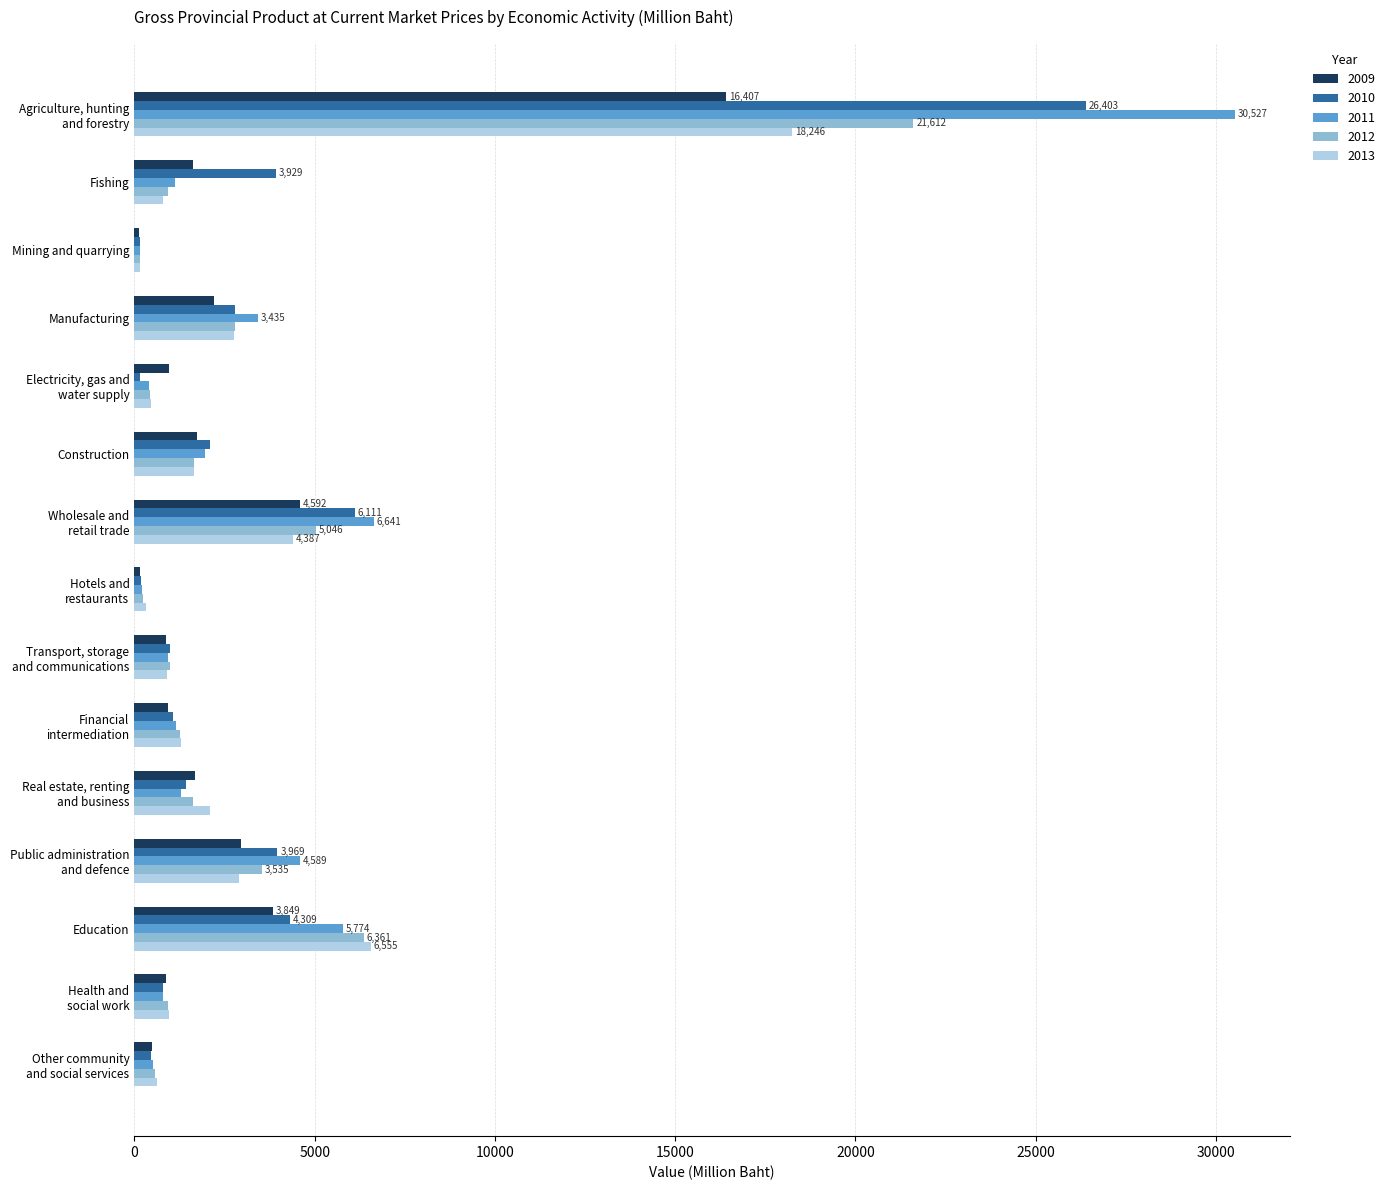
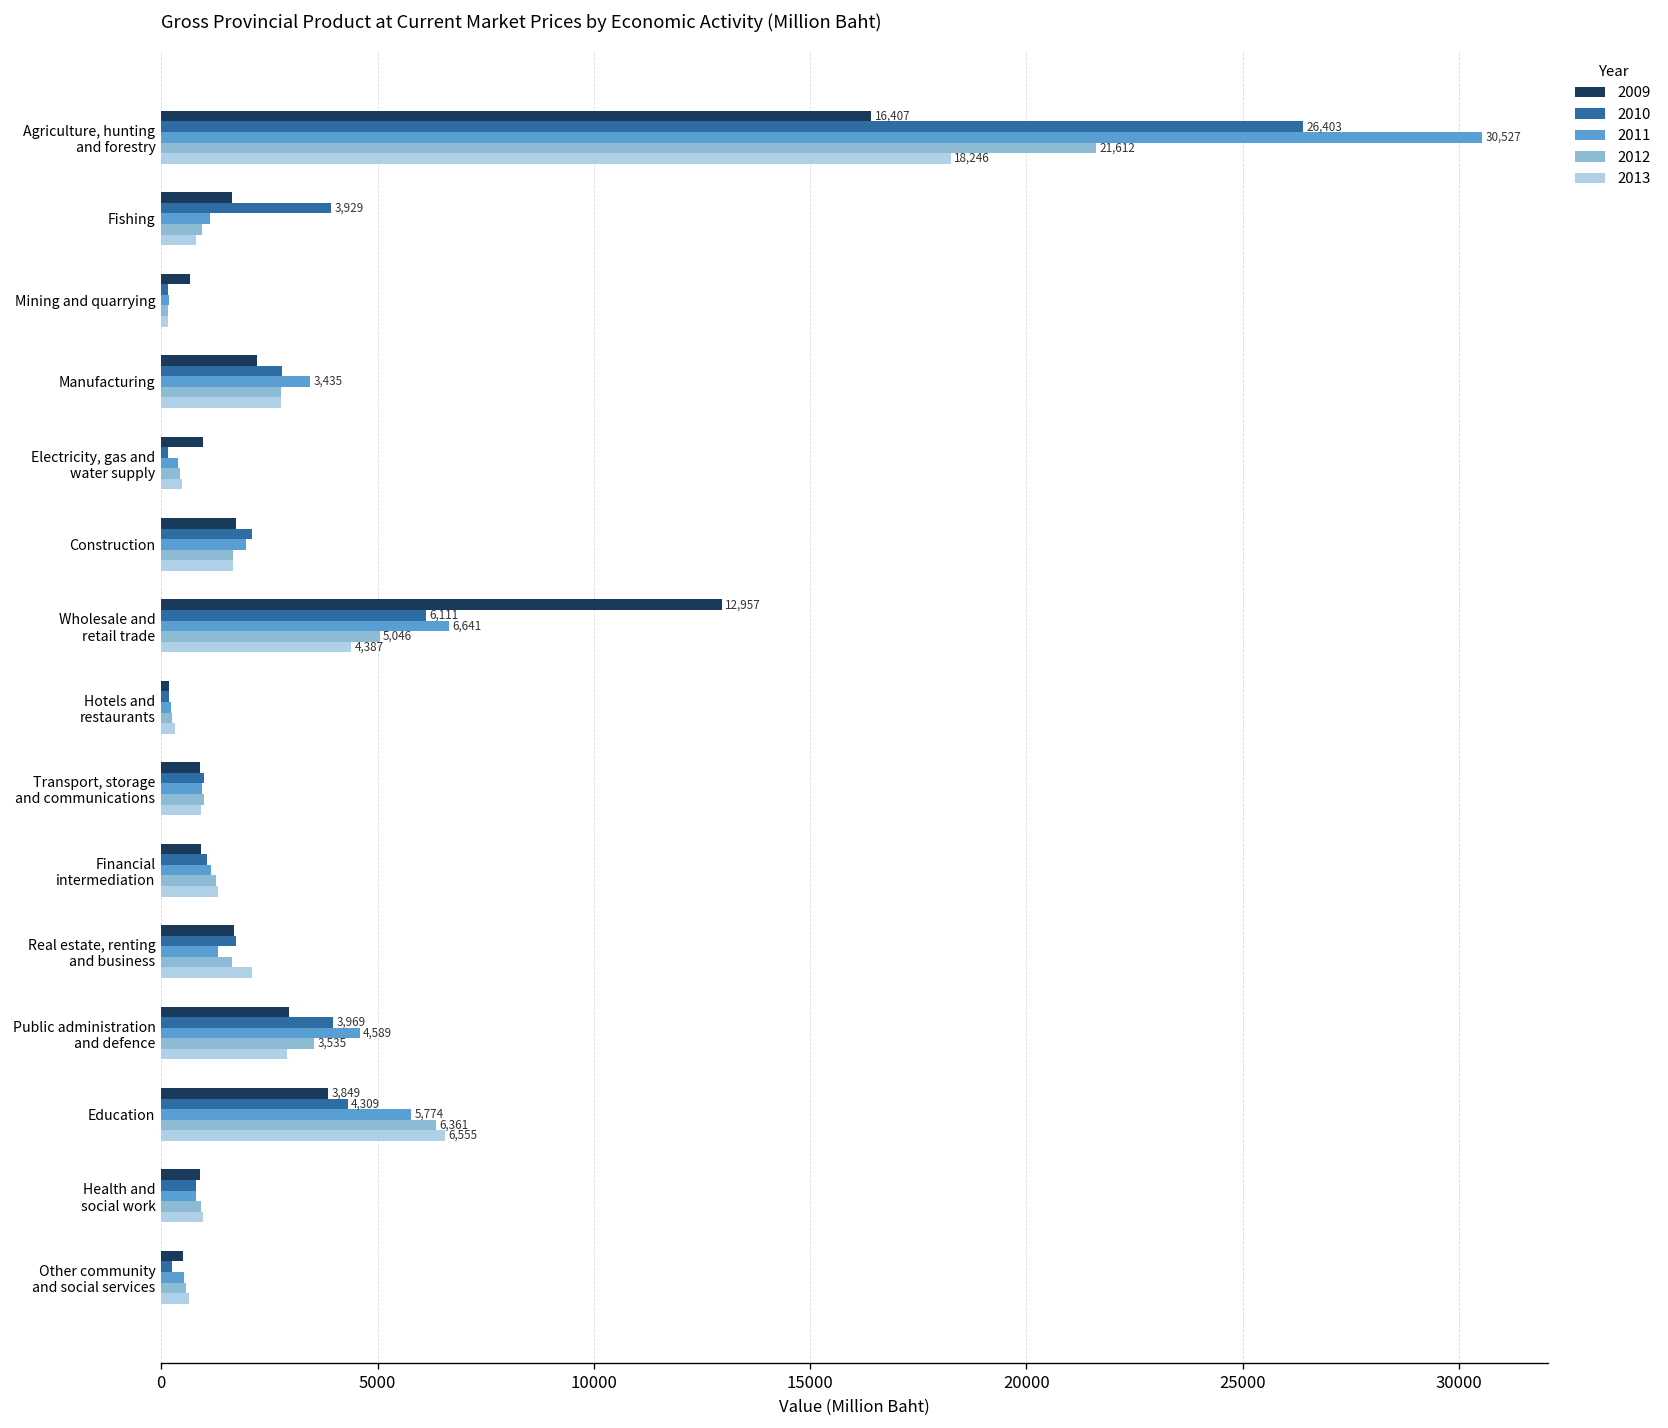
2009, Mining and quarrying: 100 -> 700
2009, Wholesale and retail trade: 4,592 -> 12,957
2010, Real estate, renting and business: 1400 -> 1700
2010, Other community and social services: 500 -> 200
